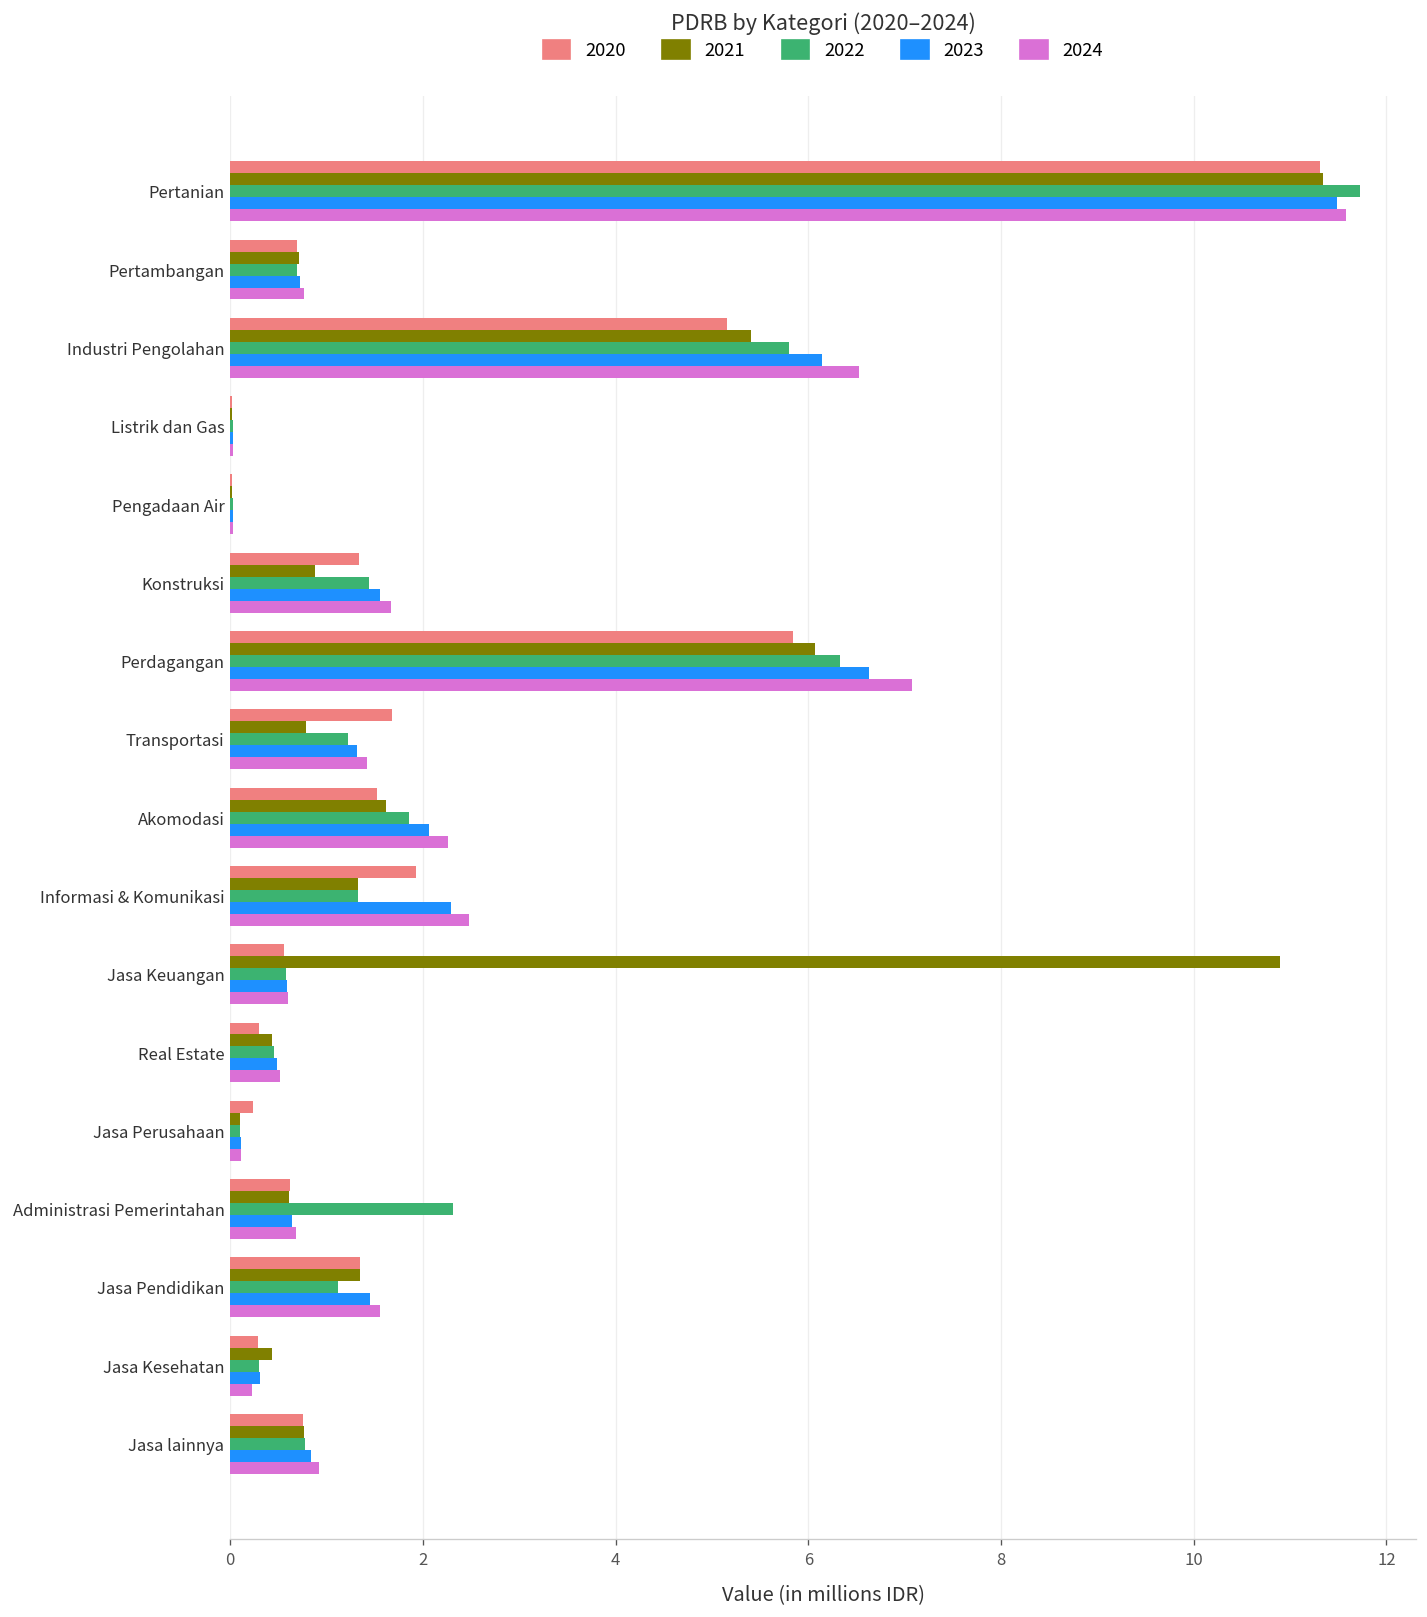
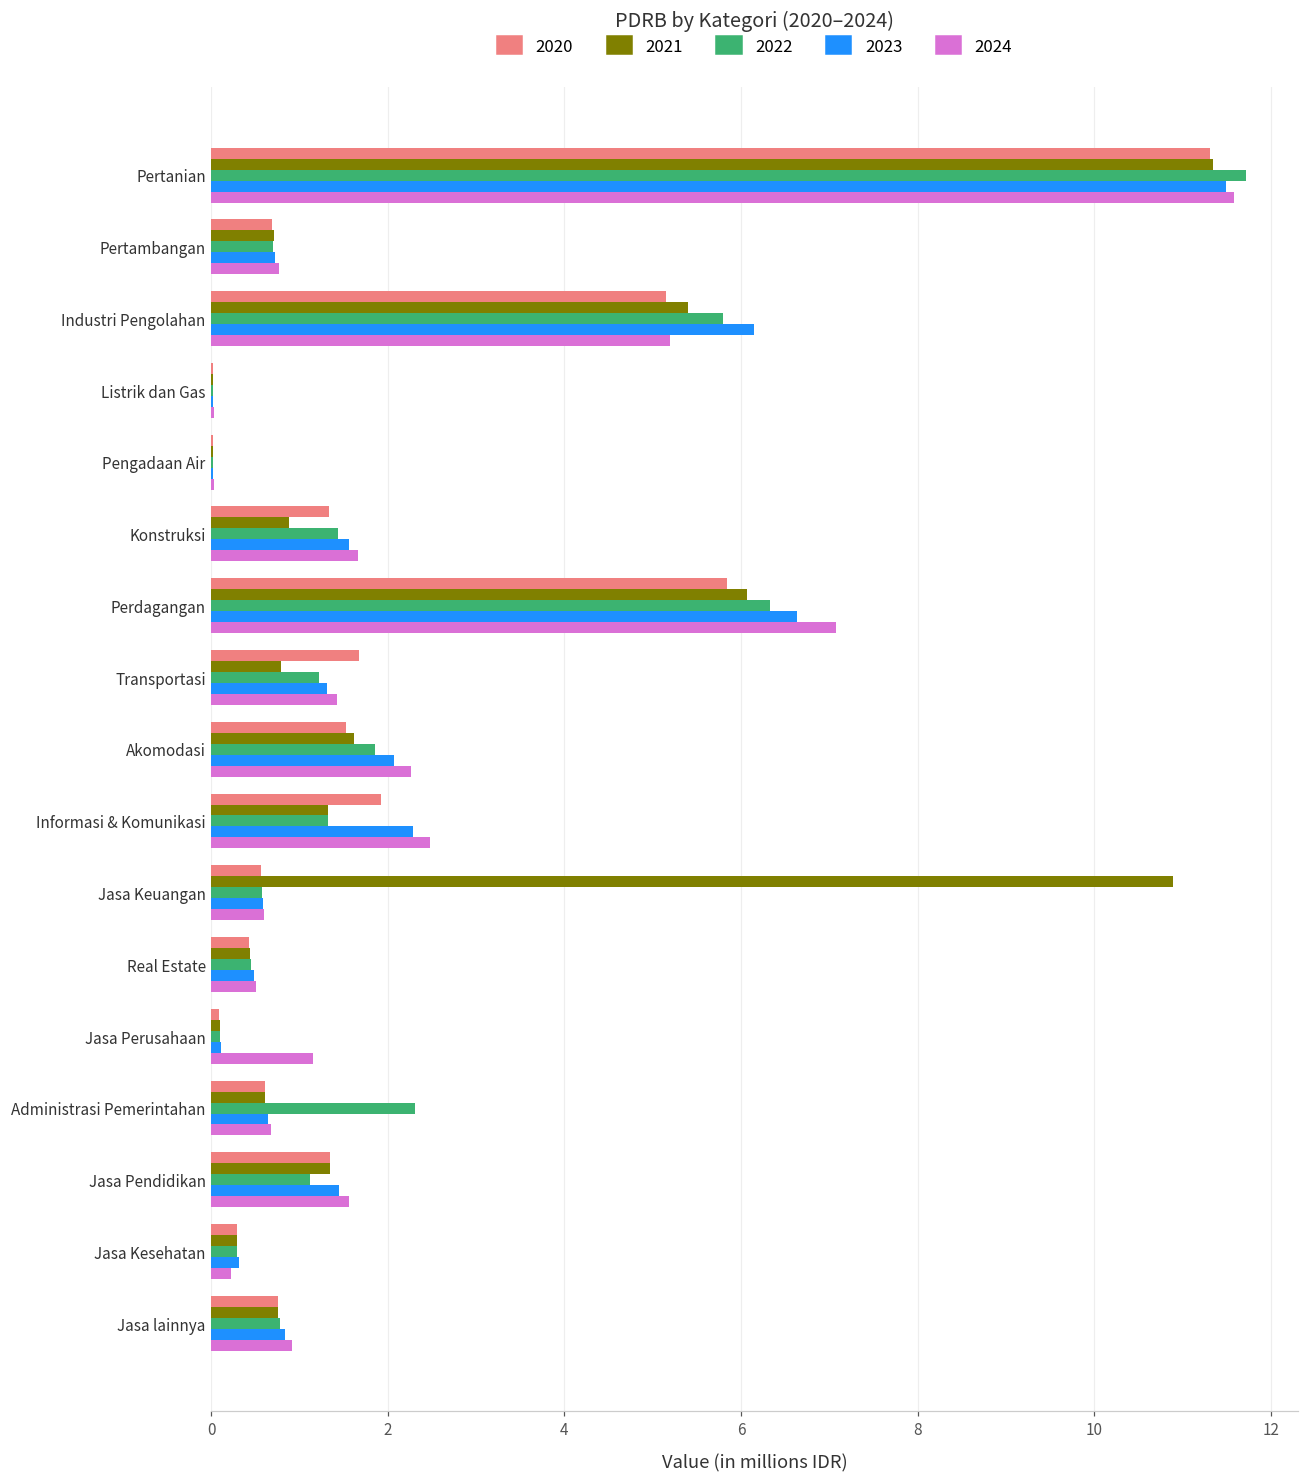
2024, Industri Pengolahan: 6.5 -> 5.2
2020, Real Estate: 0.3 -> 0.4
2020, Jasa Perusahaan: 0.2 -> 0.1
2024, Jasa Perusahaan: 0.1 -> 1.2
2021, Jasa Kesehatan: 0.4 -> 0.3
